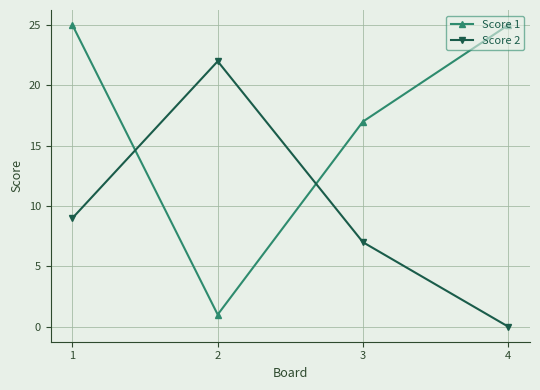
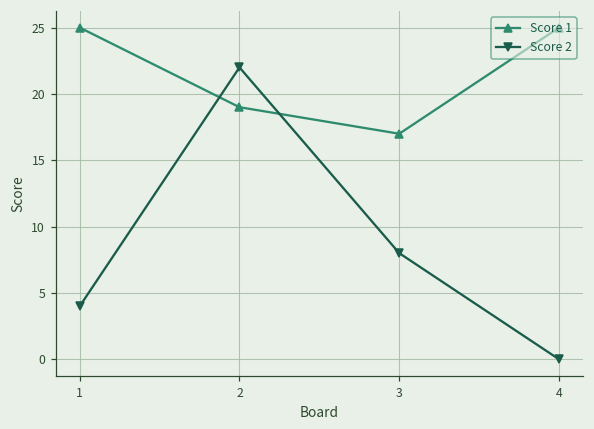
Score 2, 1: 9 -> 4
Score 1, 2: 1 -> 19
Score 2, 3: 7 -> 8
